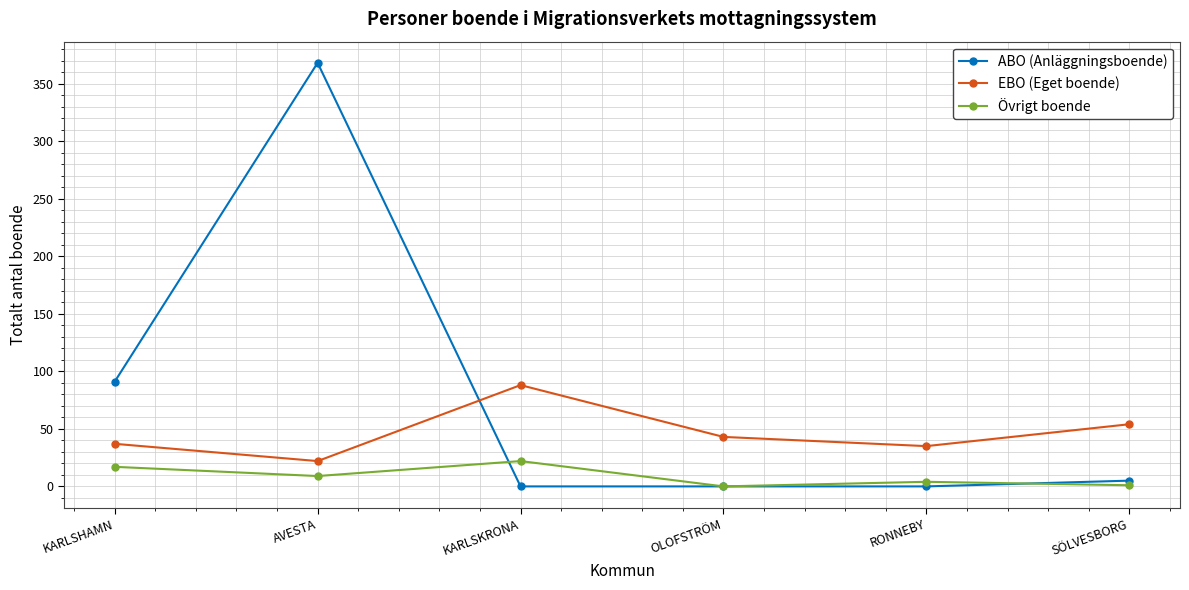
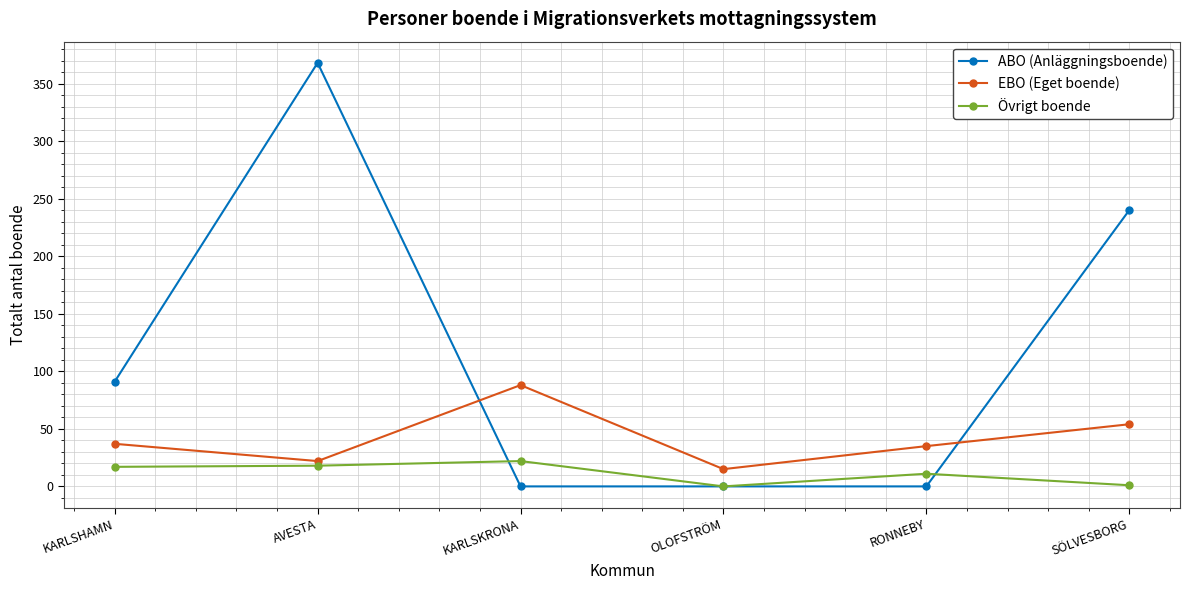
Övrigt boende, AVESTA: 9 -> 18
EBO (Eget boende), OLOFSTRÖM: 43 -> 15
Övrigt boende, RONNEBY: 4 -> 11
ABO (Anläggningsboende), SÖLVESBORG: 5 -> 240
